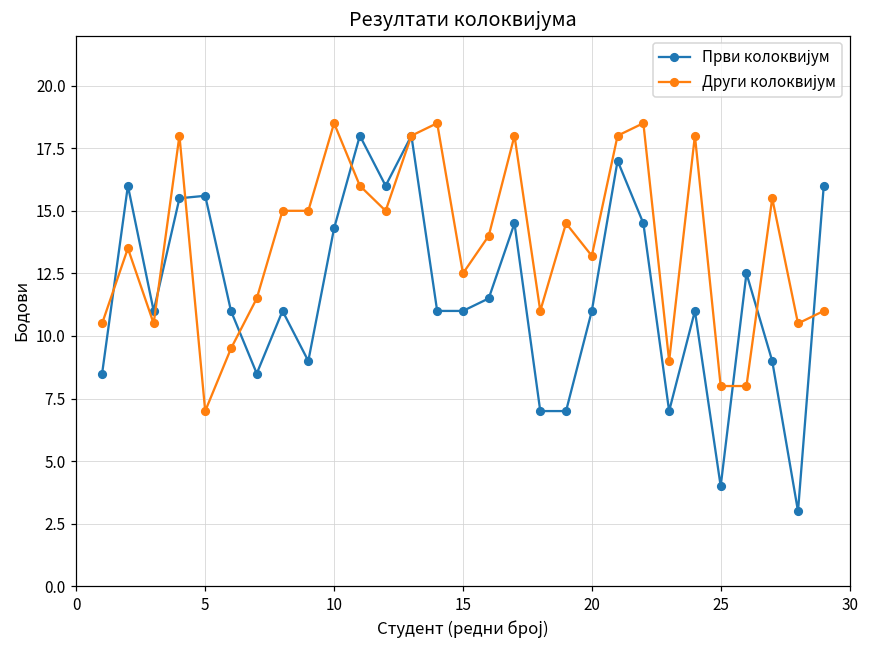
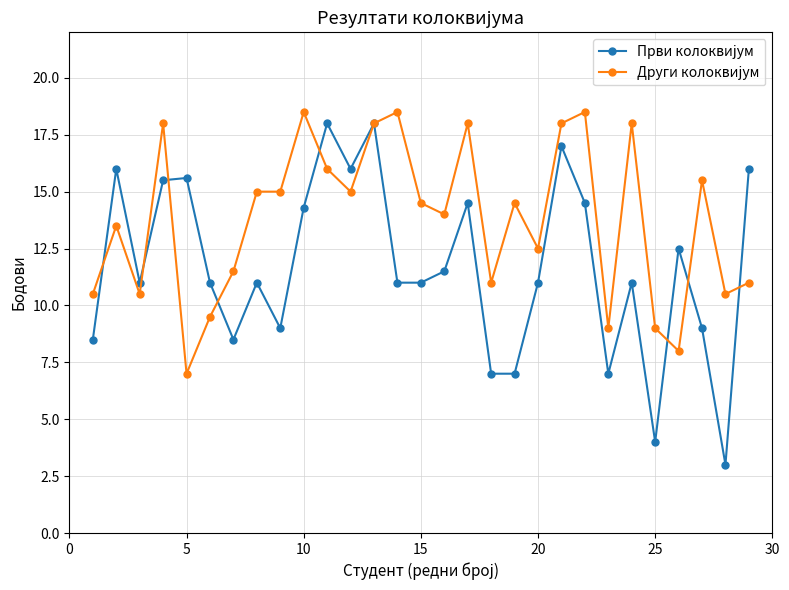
Други колоквијум, 15: 12.5 -> 14.5
Други колоквијум, 20: 13.2 -> 12.5
Други колоквијум, 25: 8 -> 9
